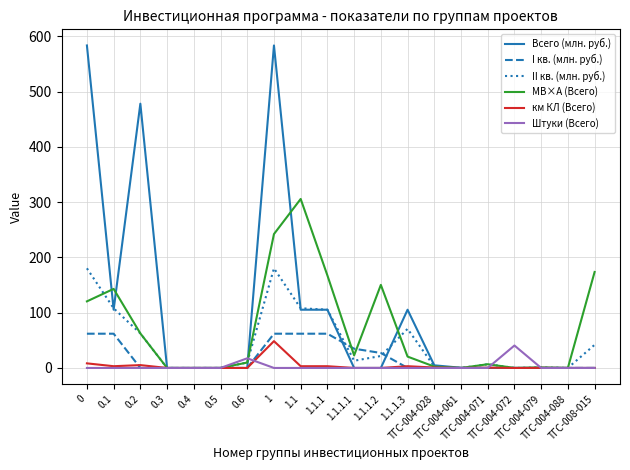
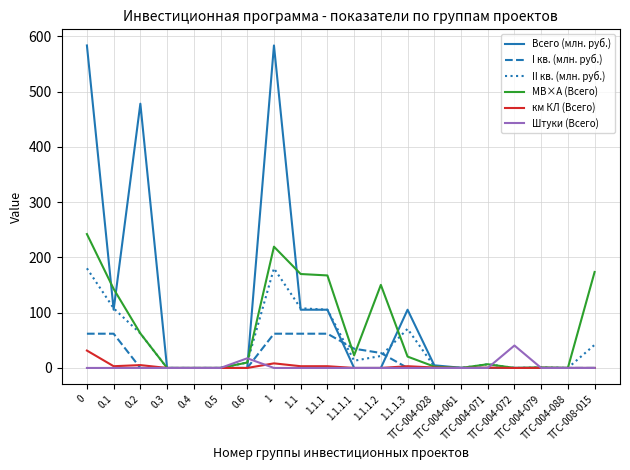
МВ×А (Всего), 0: 120 -> 240
км КЛ (Всего), 0: 10 -> 30
МВ×А (Всего), 1: 240 -> 220
км КЛ (Всего), 1: 50 -> 10
МВ×А (Всего), 1.1: 310 -> 170
